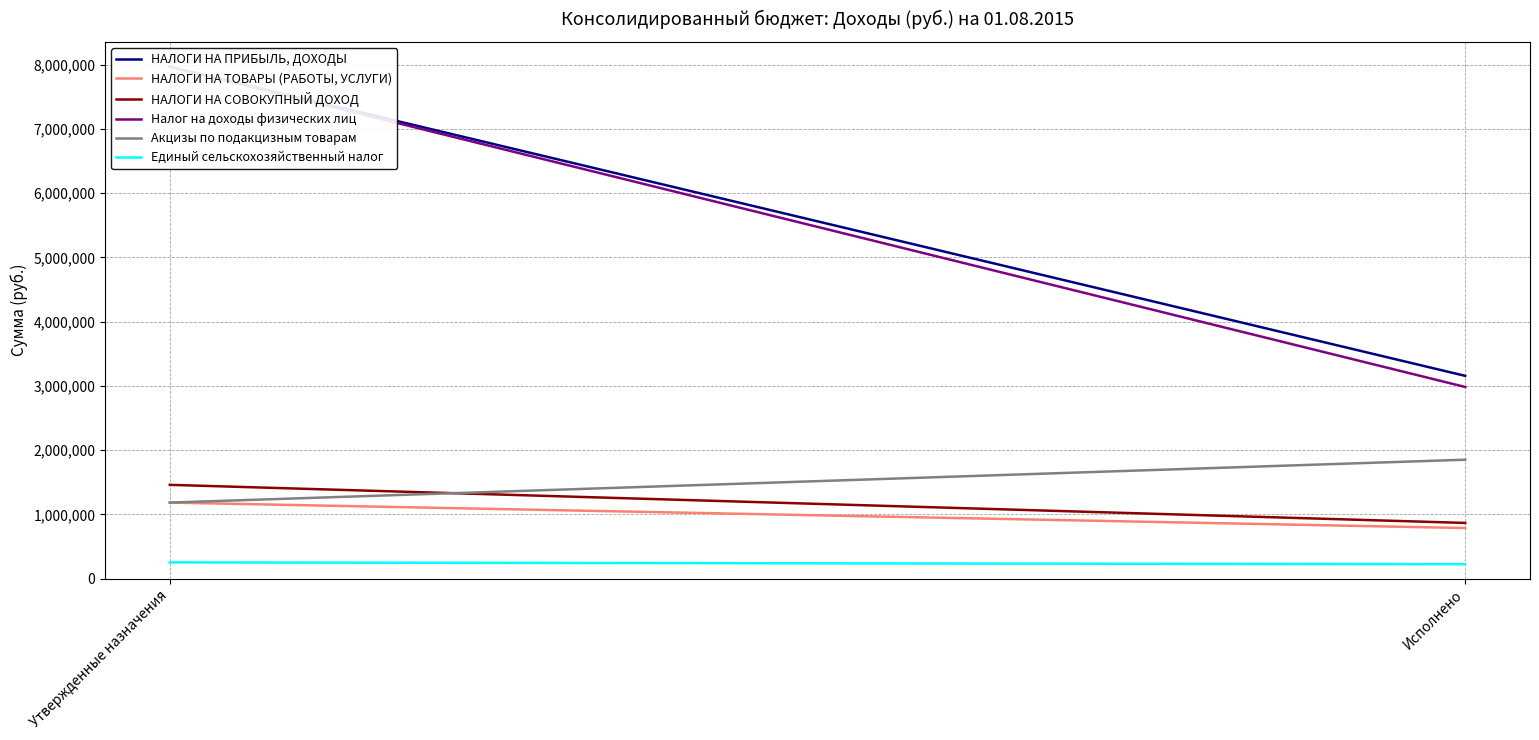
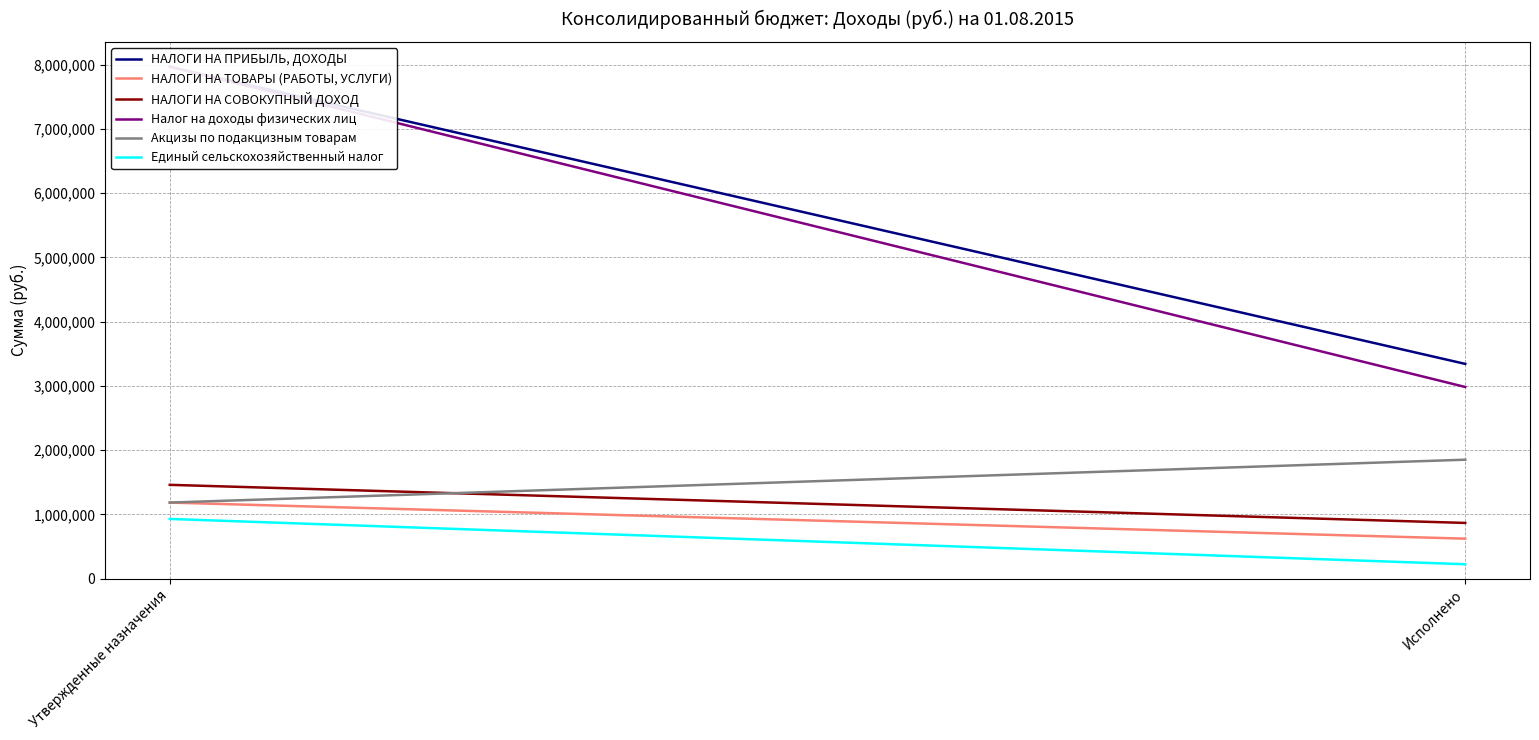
Единый сельскохозяйственный налог, Утвержденные назначения: 300,000 -> 900,000
НАЛОГИ НА ПРИБЫЛЬ, ДОХОДЫ, Исполнено: 3,200,000 -> 3,300,000
НАЛОГИ НА ТОВАРЫ (РАБОТЫ, УСЛУГИ), Исполнено: 800,000 -> 600,000
